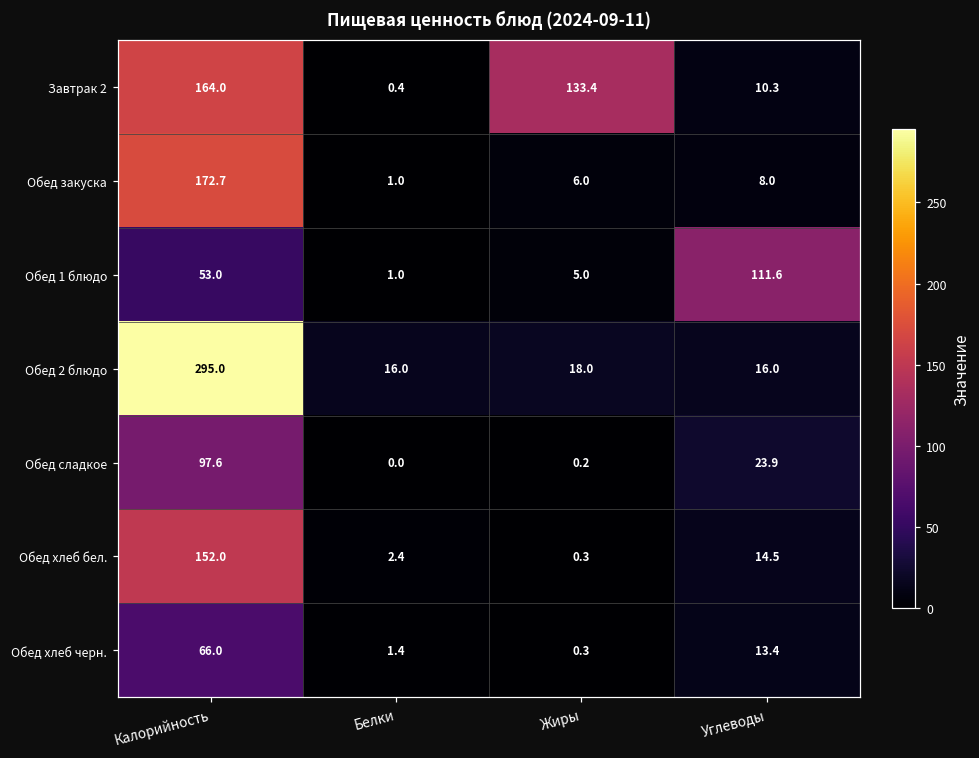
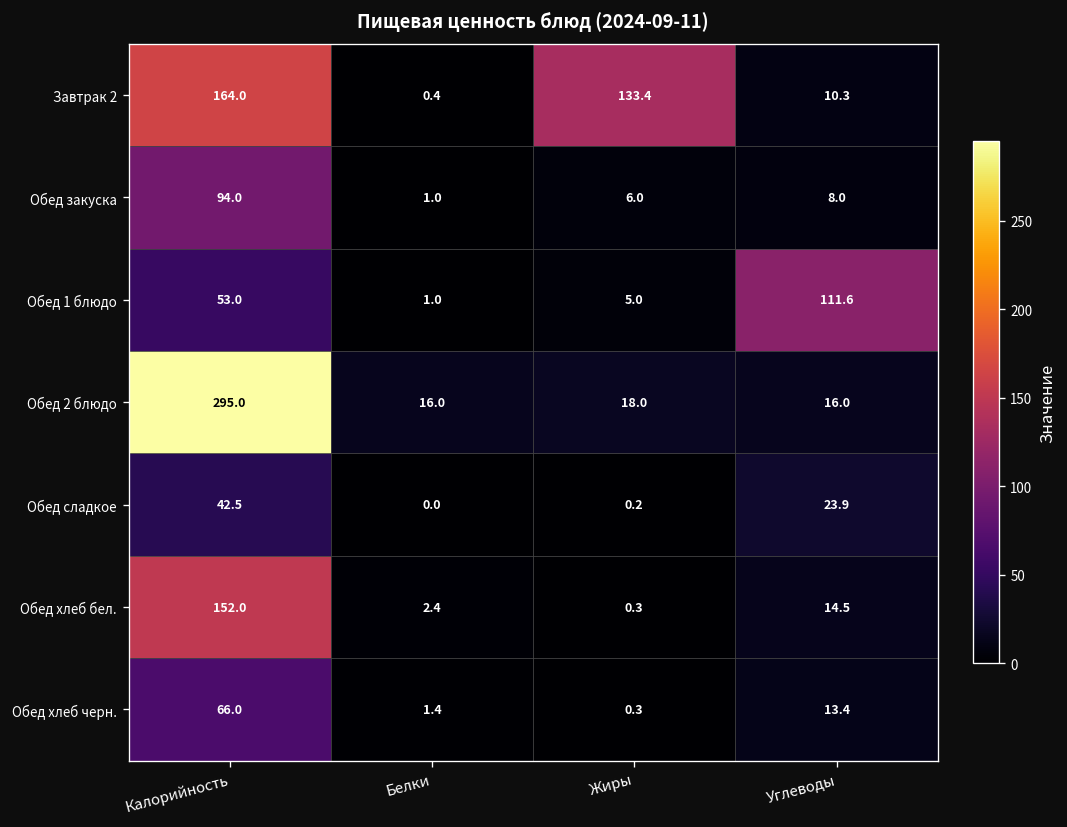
Обед закуска, Калорийность: 172.7 -> 94.0
Обед сладкое, Калорийность: 97.6 -> 42.5
